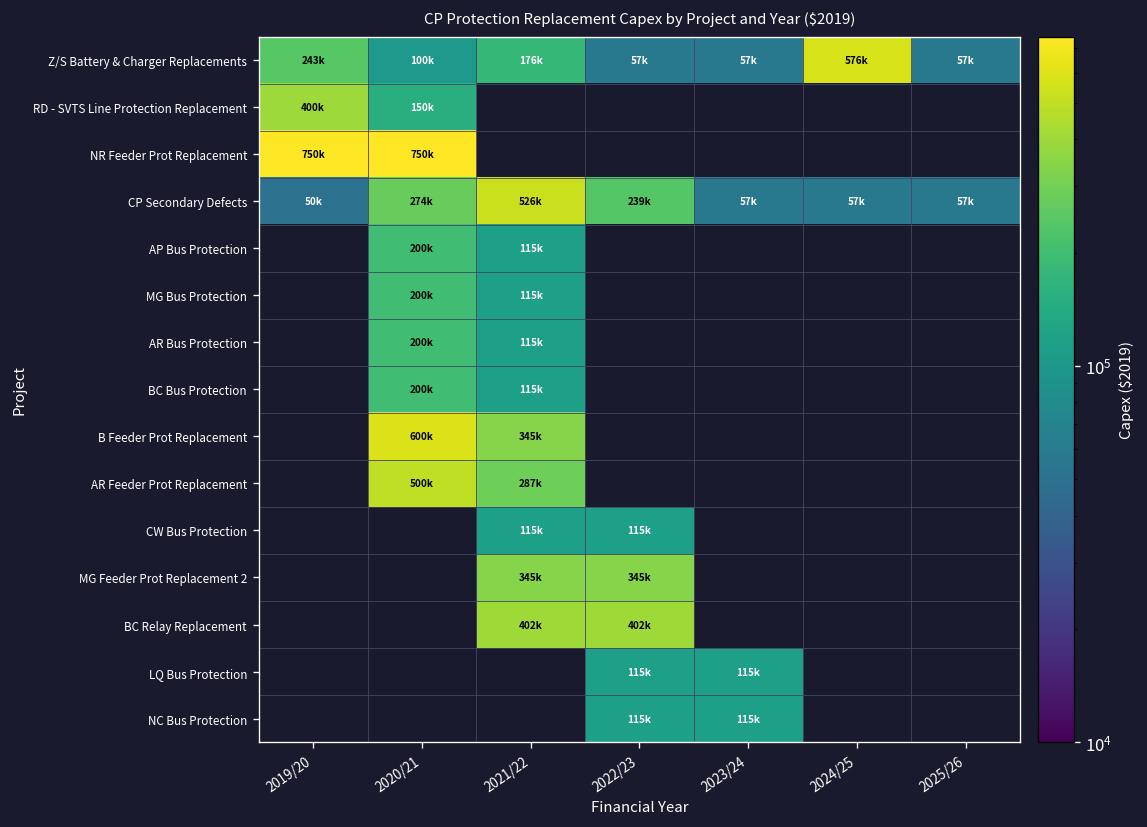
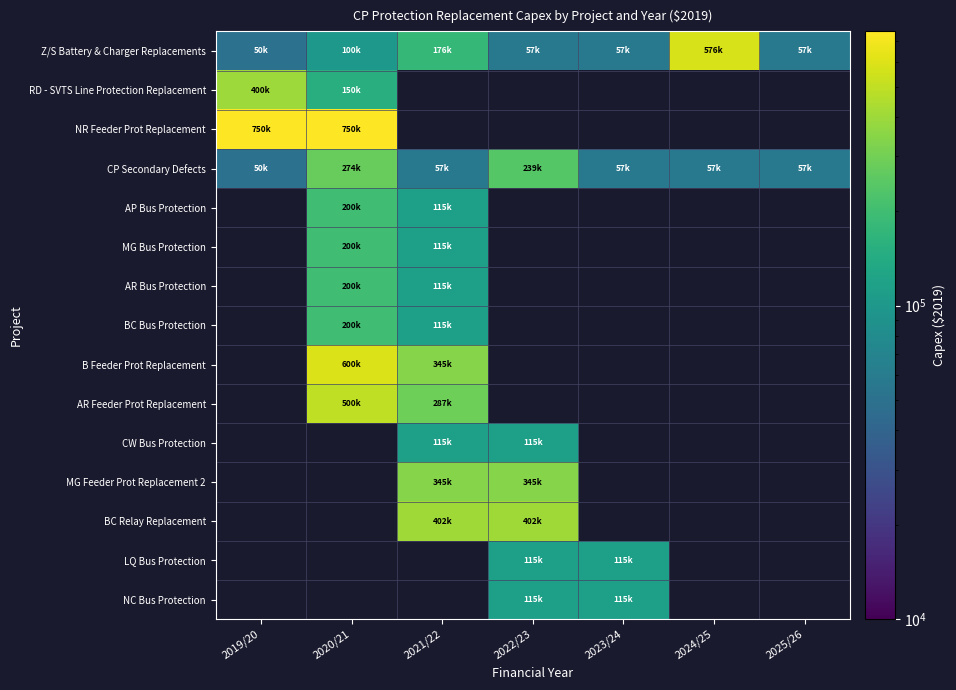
Z/S Battery & Charger Replacements, 2019/20: 243k -> 50k
CP Secondary Defects, 2021/22: 526k -> 57k
